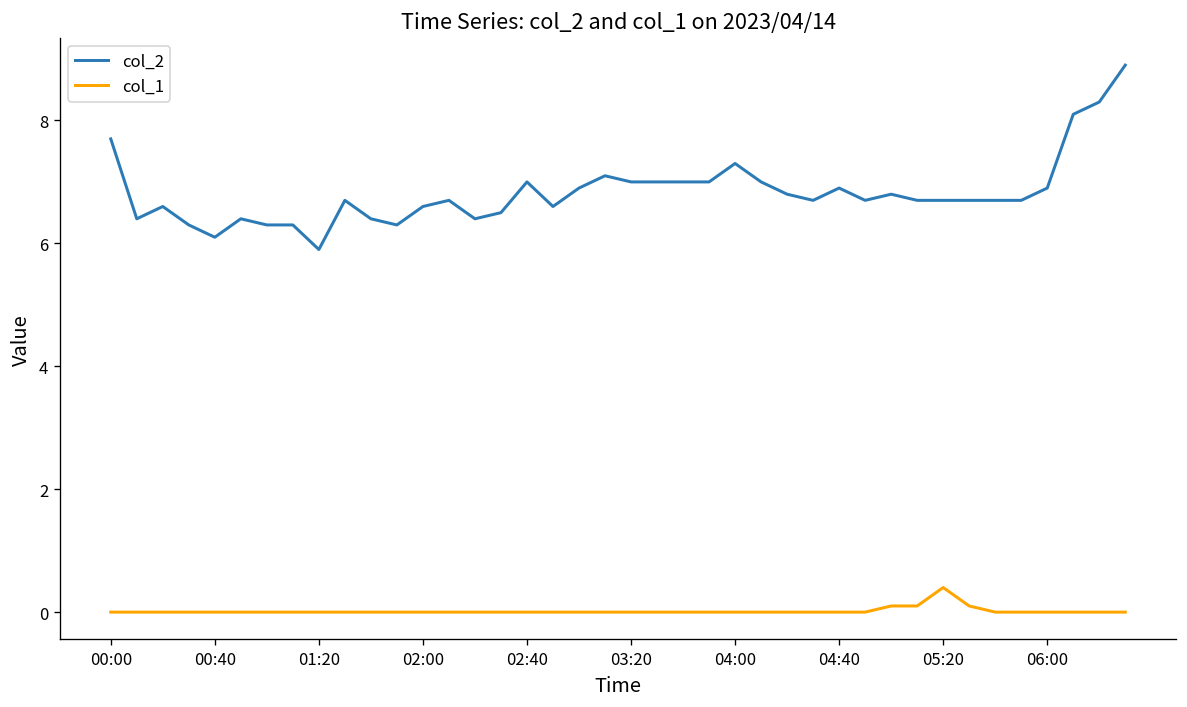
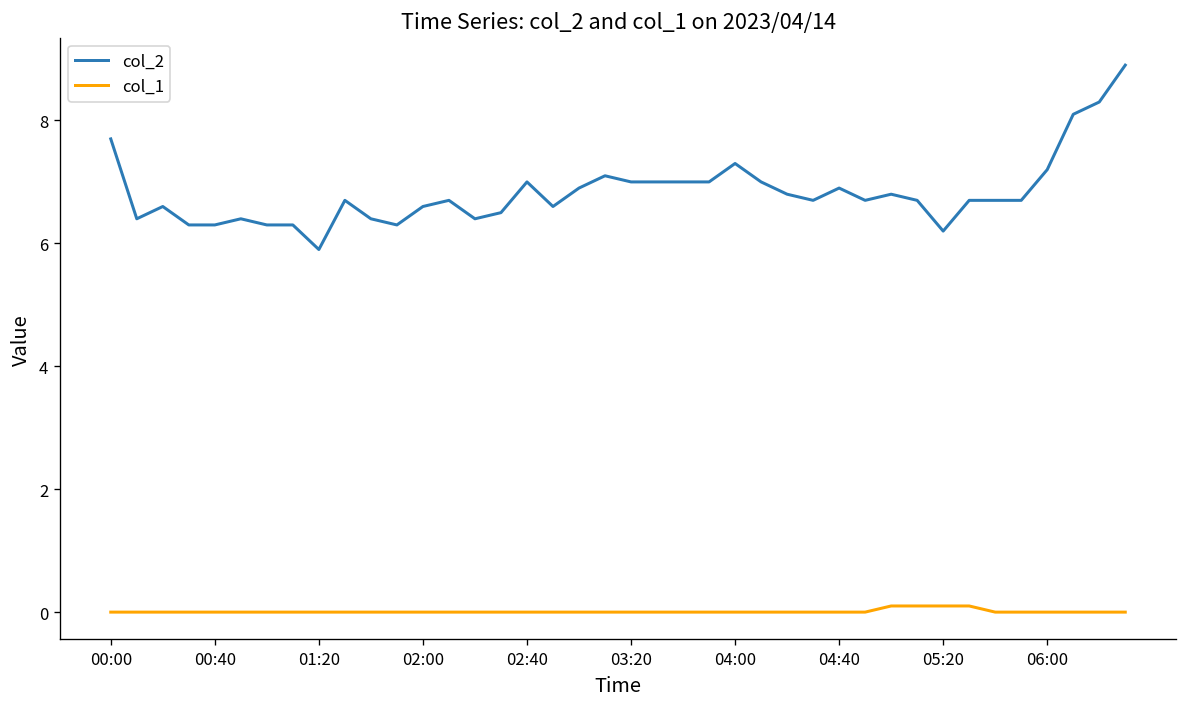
col_2, 00:40: 6.1 -> 6.3
col_2, 05:20: 6.7 -> 6.2
col_1, 05:20: 0.4 -> 0.1
col_2, 06:00: 6.9 -> 7.2
